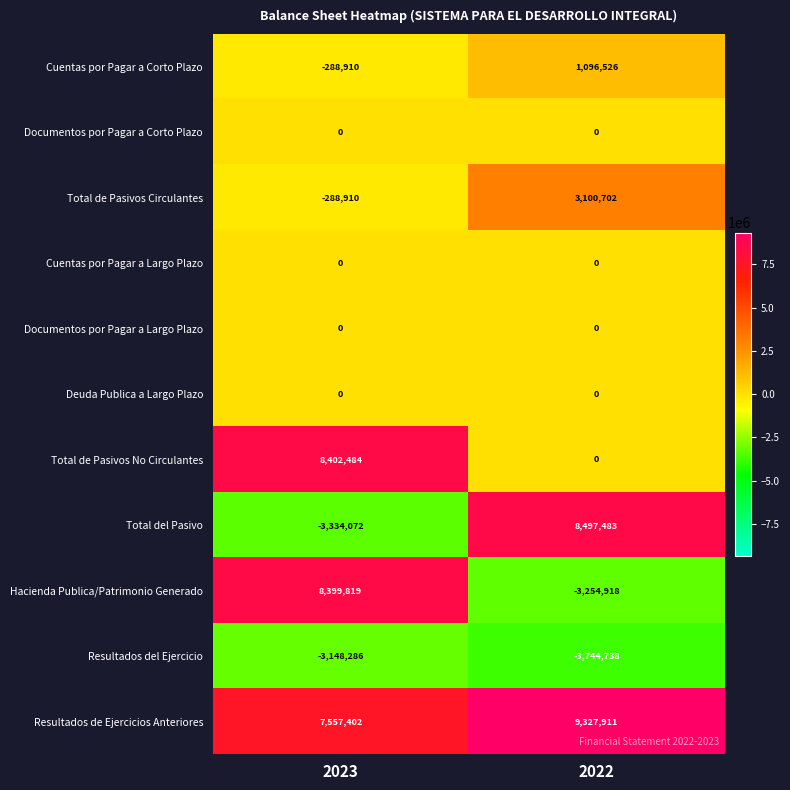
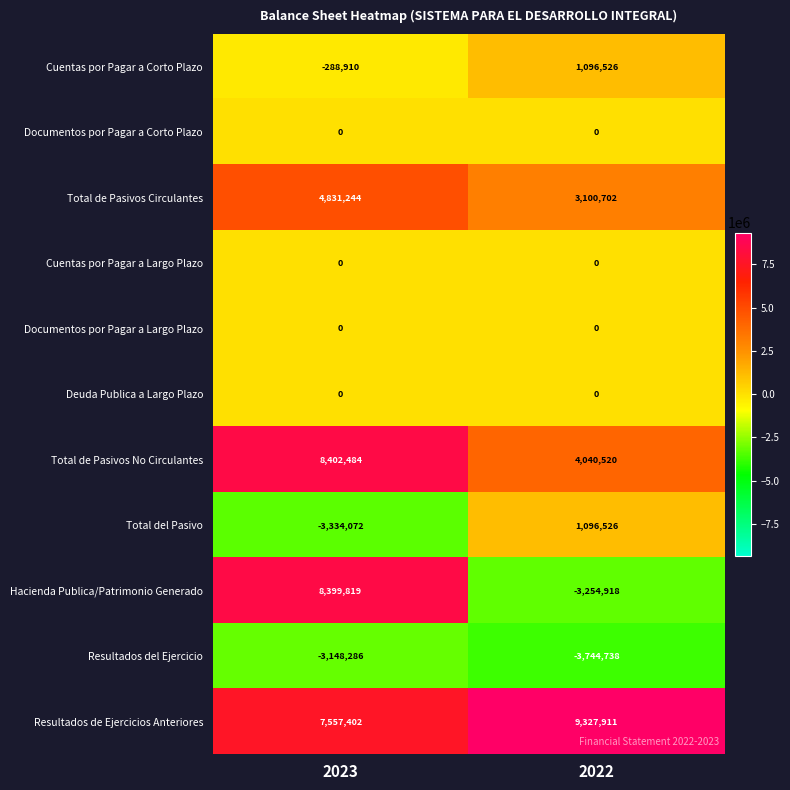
Total de Pasivos Circulantes, 2023: -288,910 -> 4,831,244
Total de Pasivos No Circulantes, 2022: 0 -> 4,040,520
Total del Pasivo, 2022: 8,497,483 -> 1,096,526
